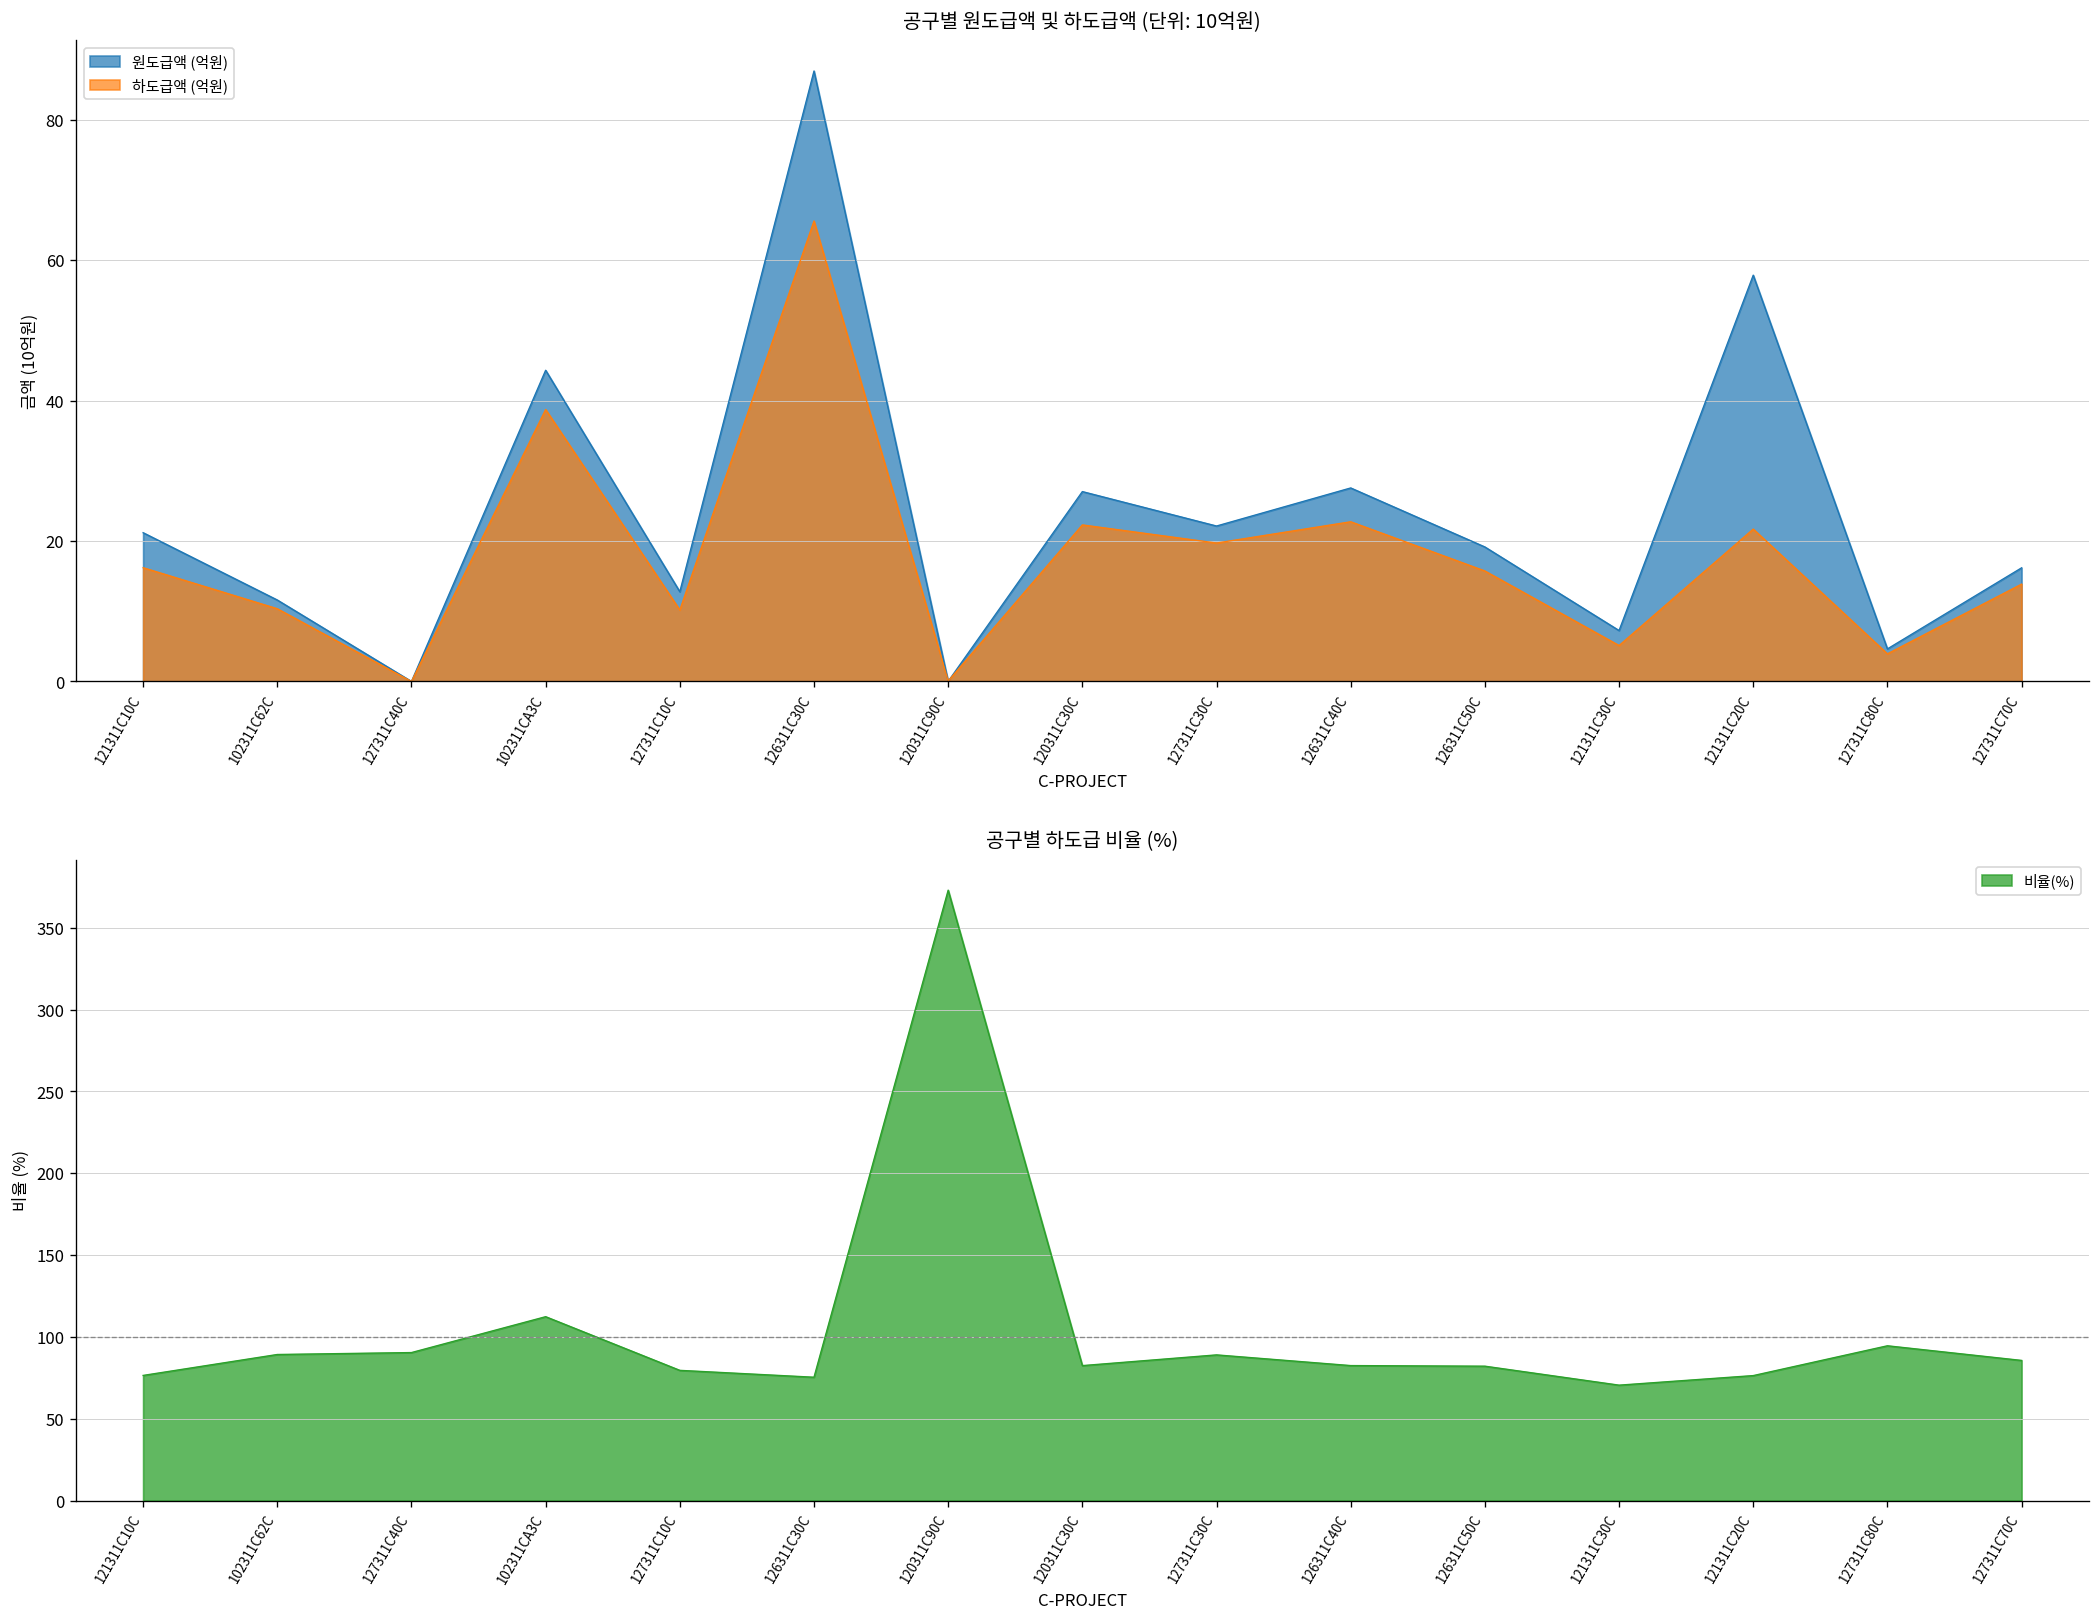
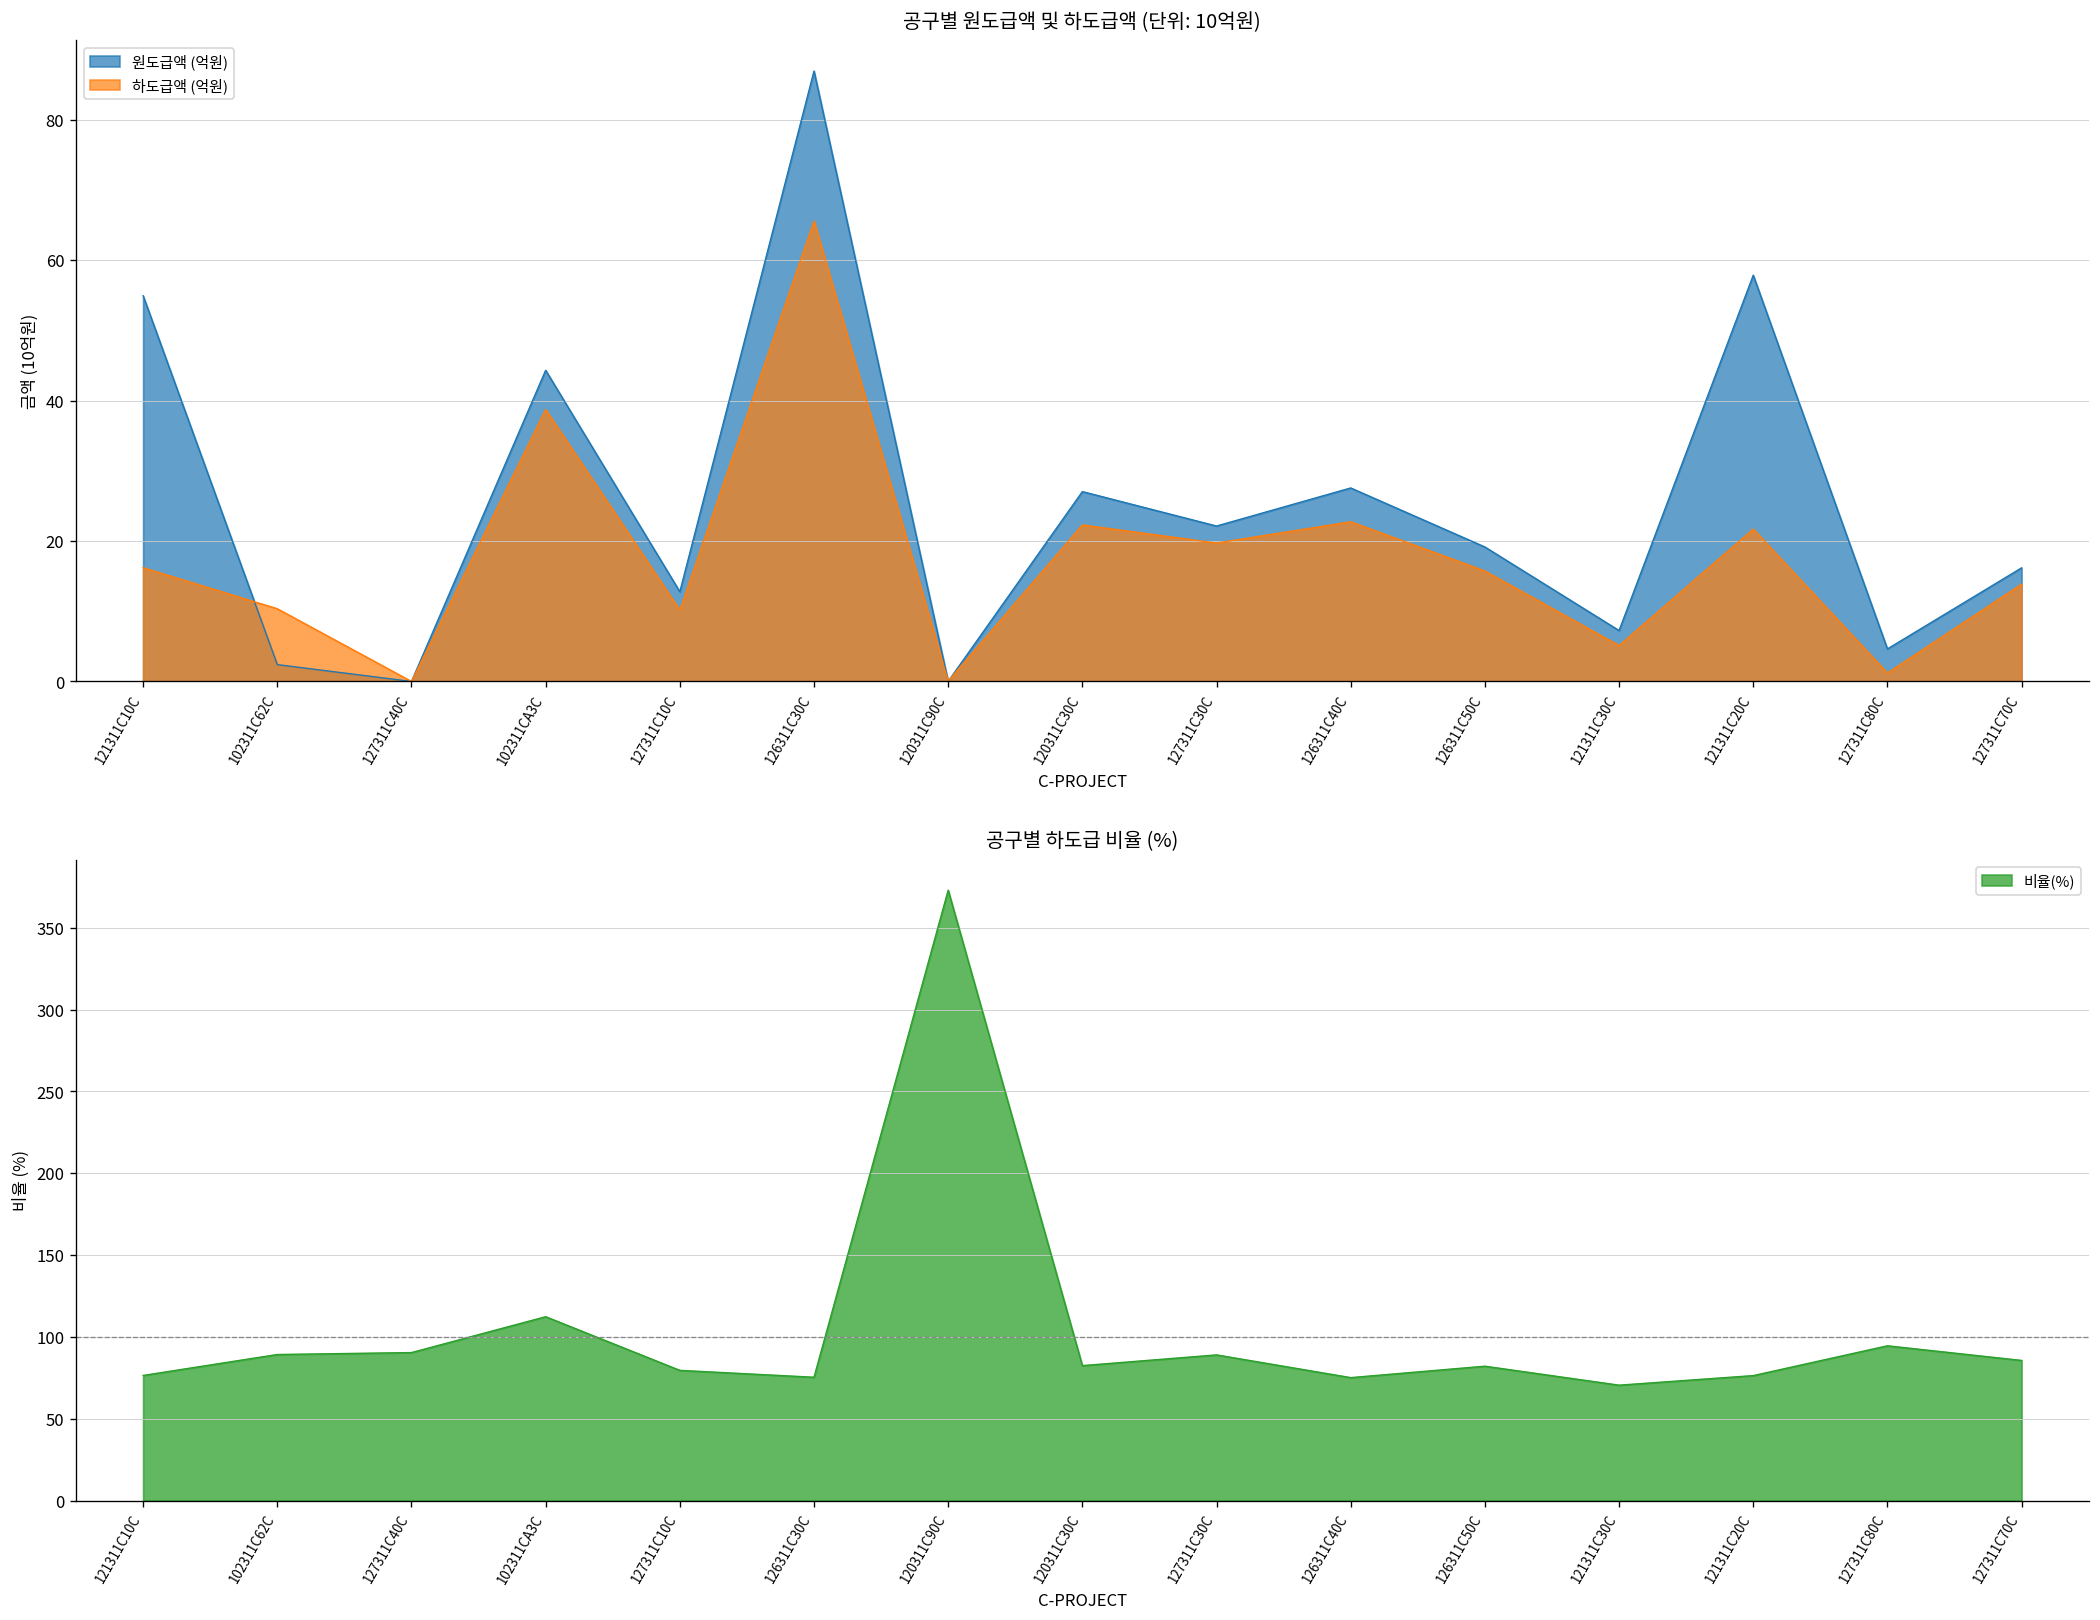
공구별 원도급액 및 하도급액 (단위: 10억원), 원도급액 (억원), 121311C10C: 21 -> 55
공구별 원도급액 및 하도급액 (단위: 10억원), 원도급액 (억원), 102311C62C: 12 -> 2
공구별 원도급액 및 하도급액 (단위: 10억원), 하도급액 (억원), 127311C80C: 4 -> 1
공구별 하도급 비율 (%), 126311C40C: 83 -> 75
